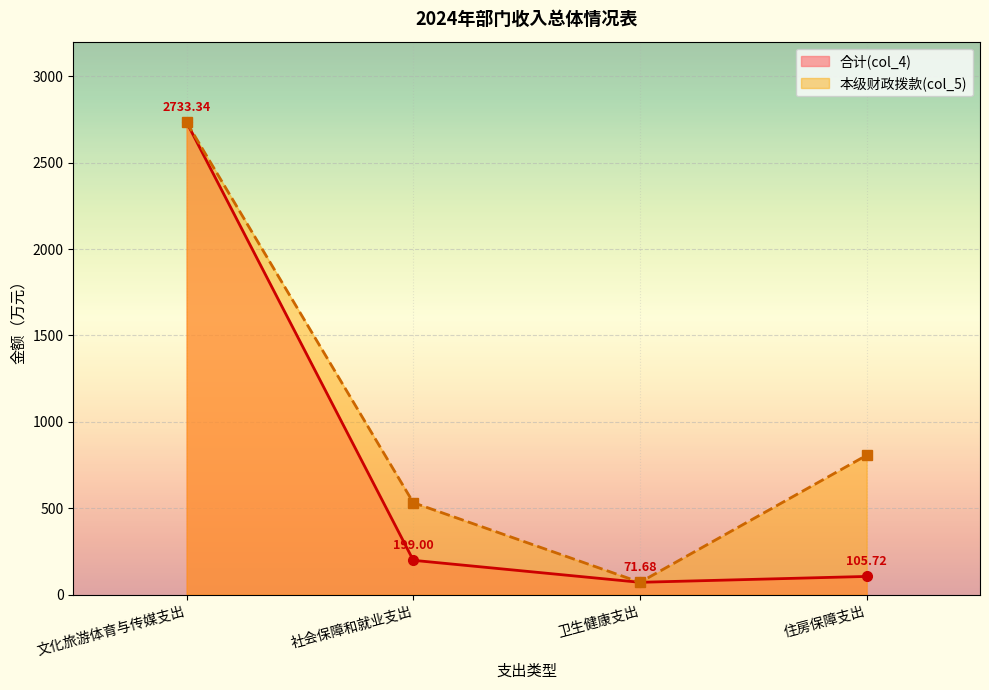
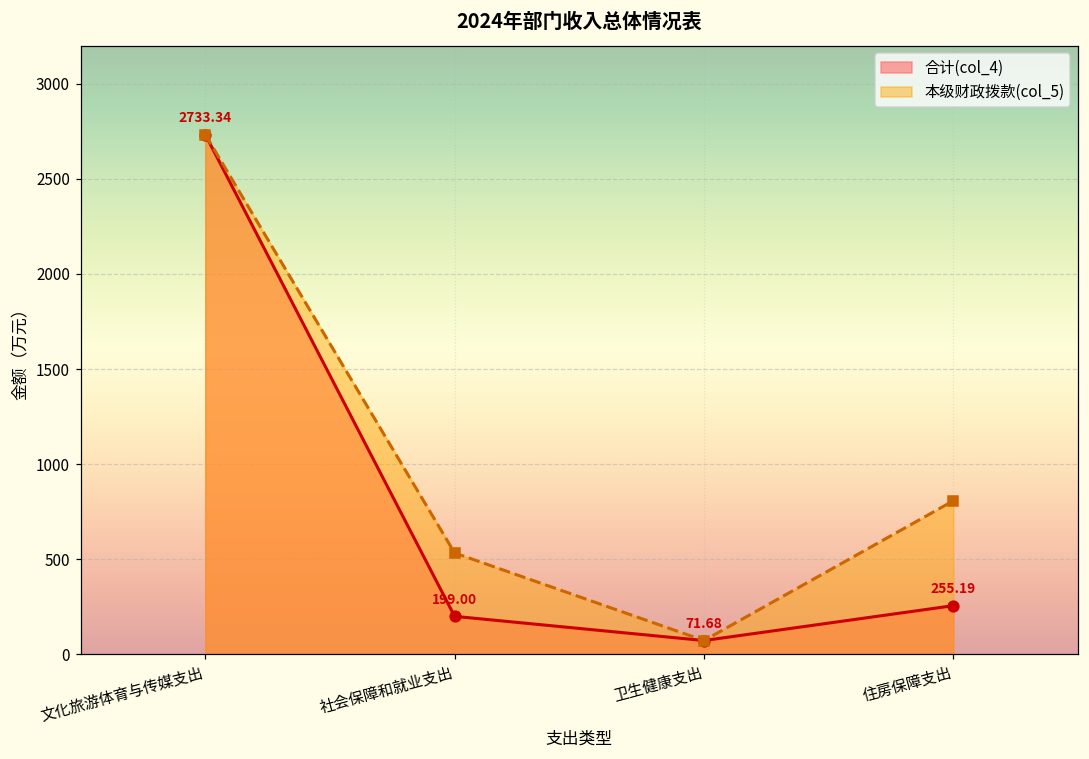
合计(col_4), 住房保障支出: 105.72 -> 255.19
